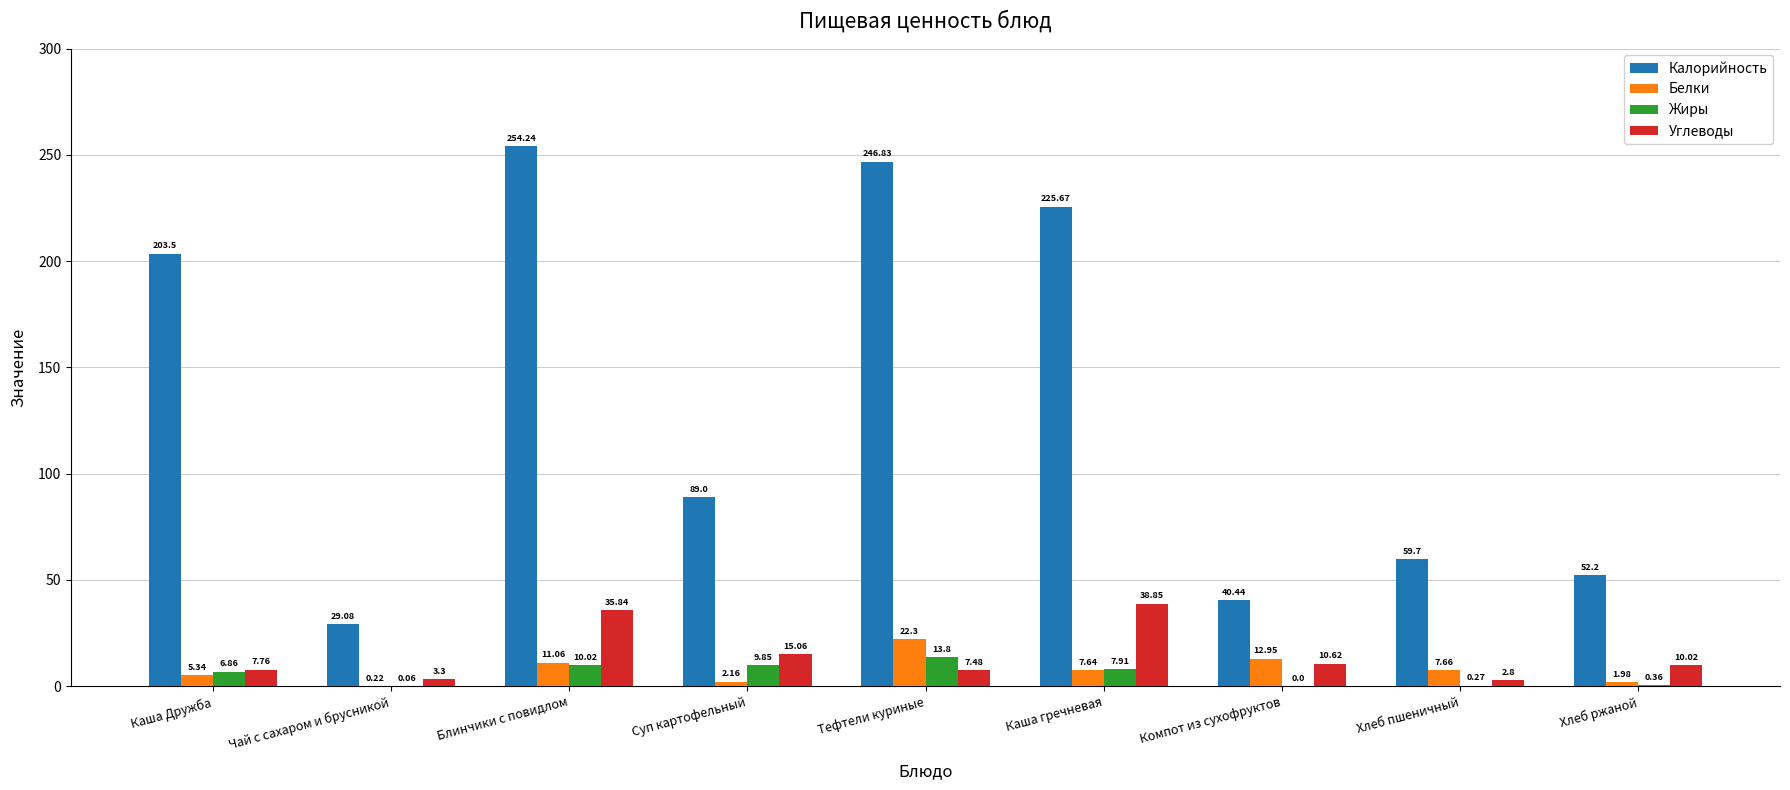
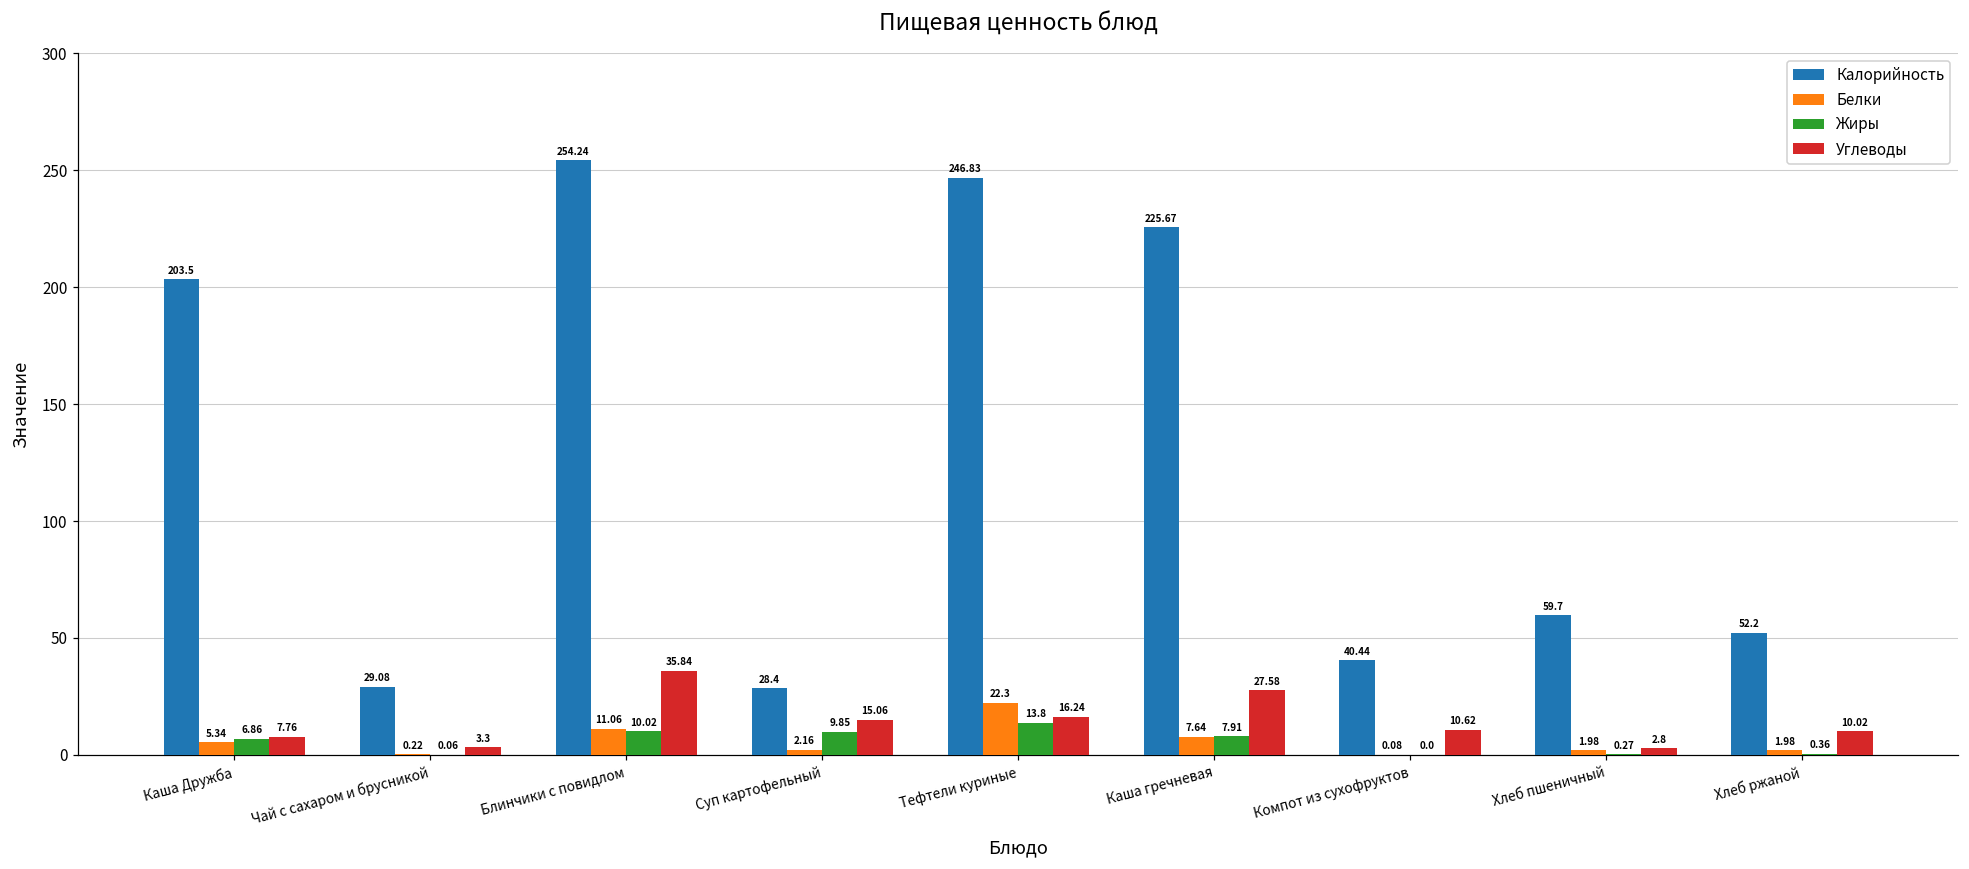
Калорийность, Суп картофельный: 89.0 -> 28.4
Углеводы, Тефтели куриные: 7.48 -> 16.24
Углеводы, Каша гречневая: 38.85 -> 27.58
Белки, Компот из сухофруктов: 12.95 -> 0.08
Белки, Хлеб пшеничный: 7.66 -> 1.98
